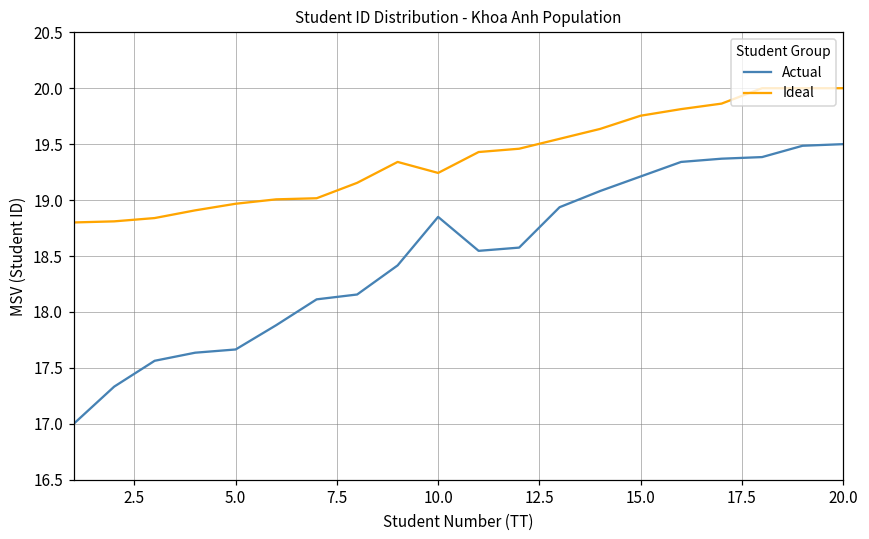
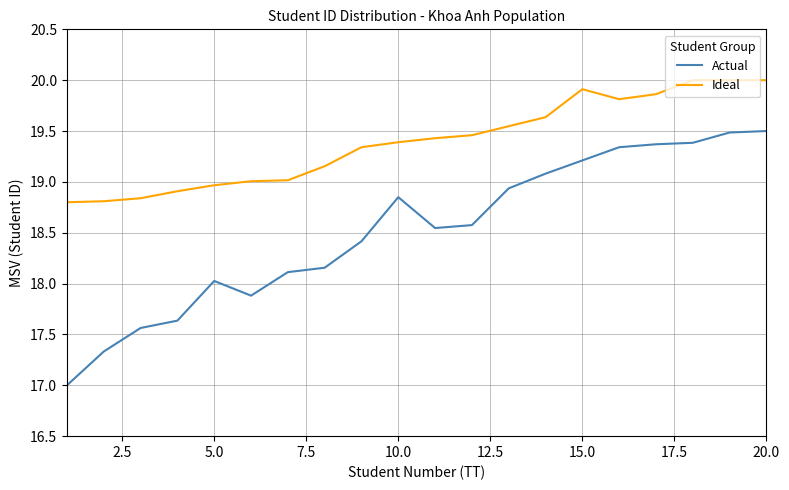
Actual, 5.0: 17.66 -> 18.03
Ideal, 10.0: 19.24 -> 19.39
Ideal, 15.0: 19.75 -> 19.91
